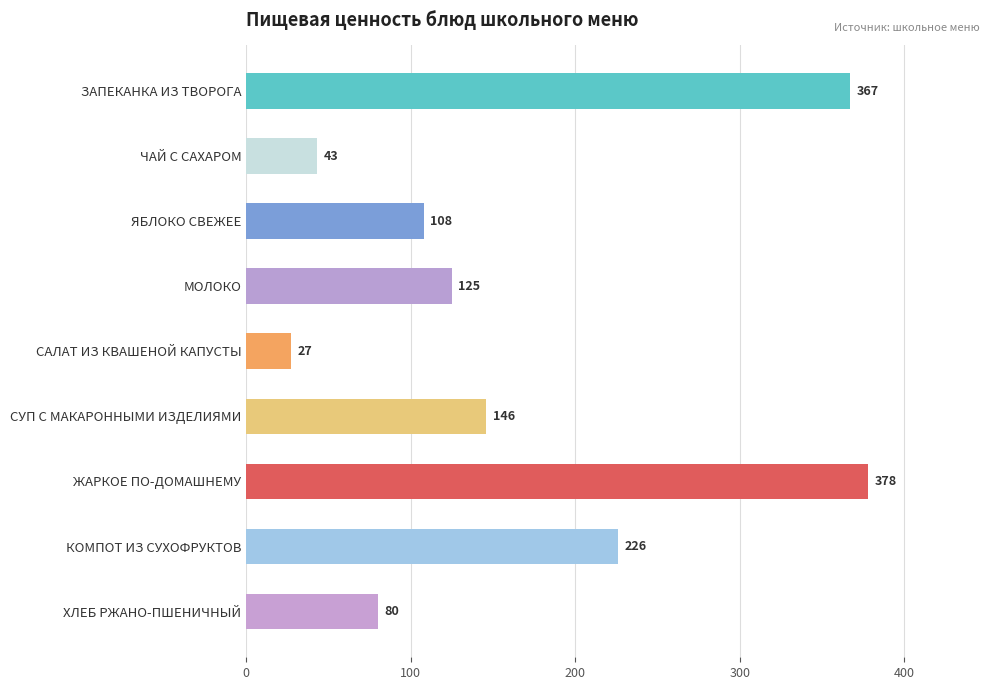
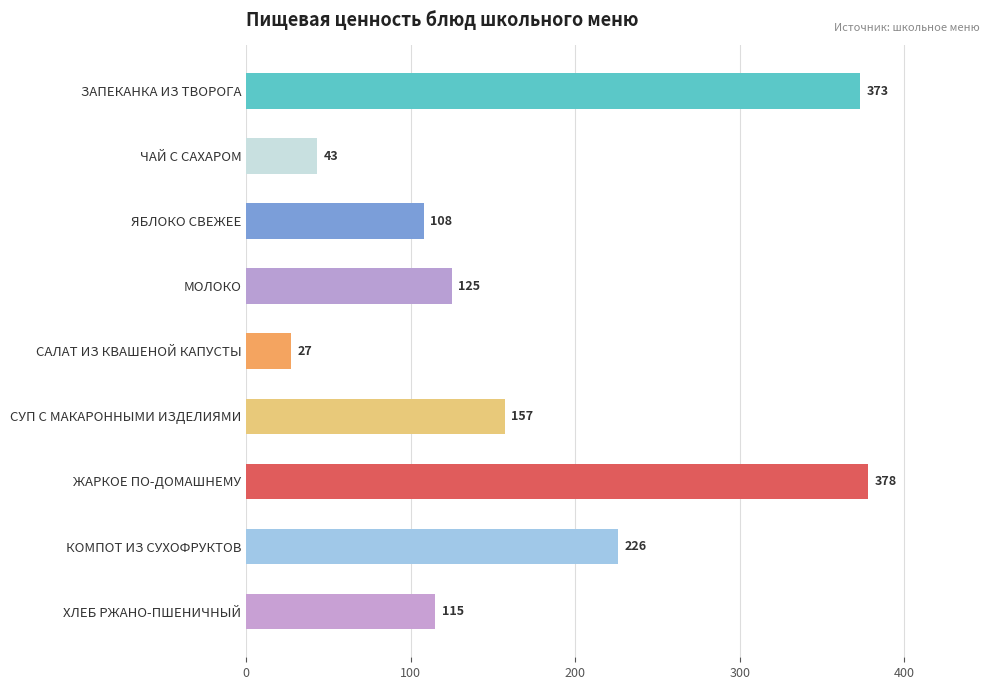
ЗАПЕКАНКА ИЗ ТВОРОГА: 367 -> 373
СУП С МАКАРОННЫМИ ИЗДЕЛИЯМИ: 146 -> 157
ХЛЕБ РЖАНО-ПШЕНИЧНЫЙ: 80 -> 115
